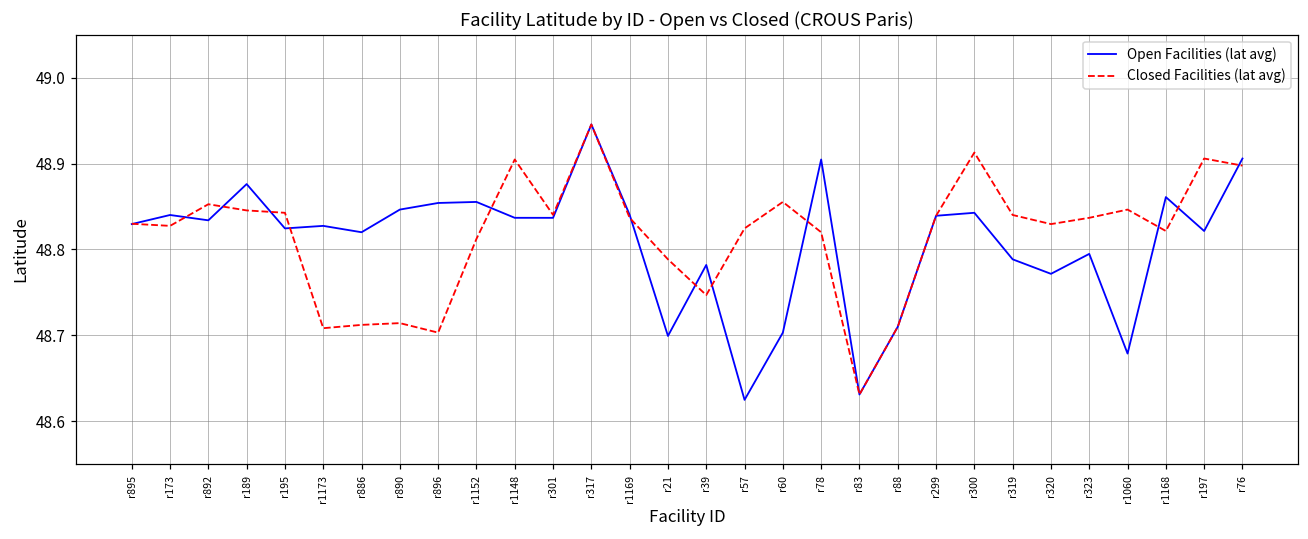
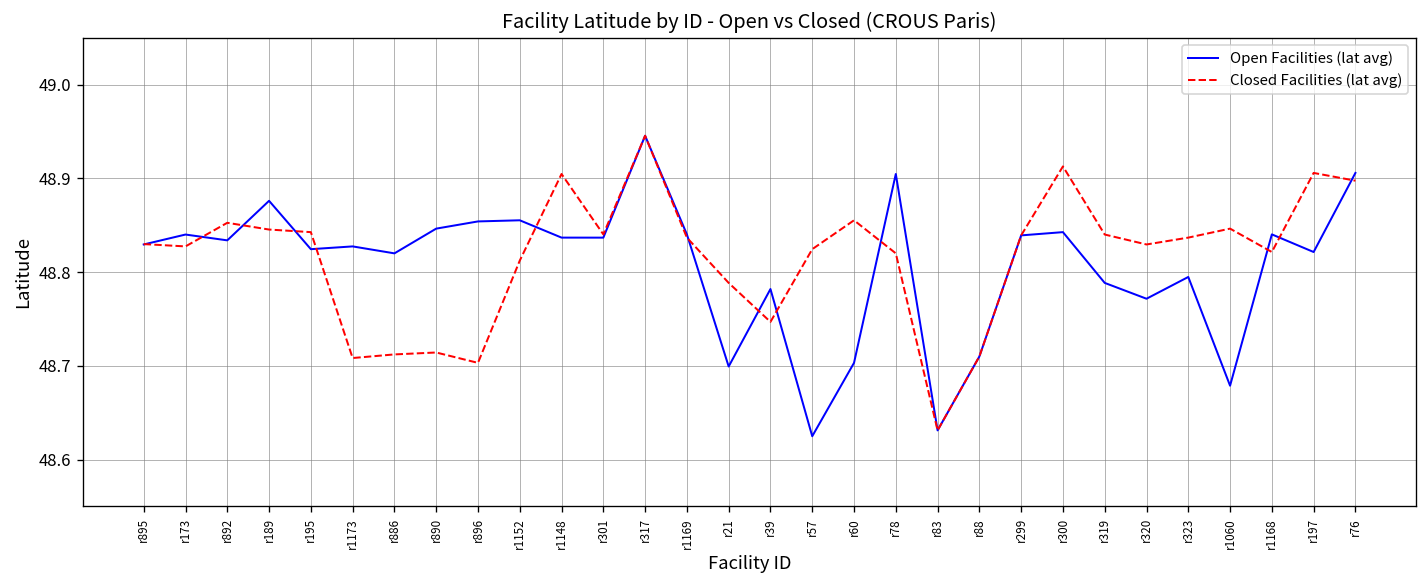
Open Facilities (lat avg), r1168: 48.86 -> 48.84
